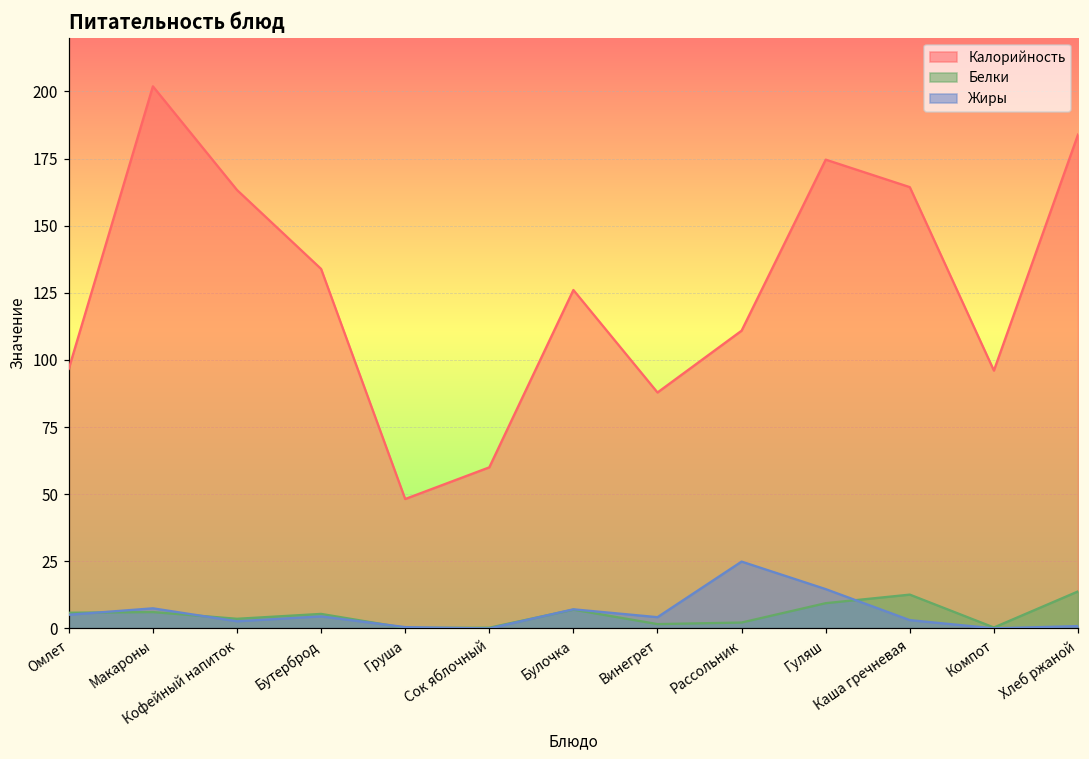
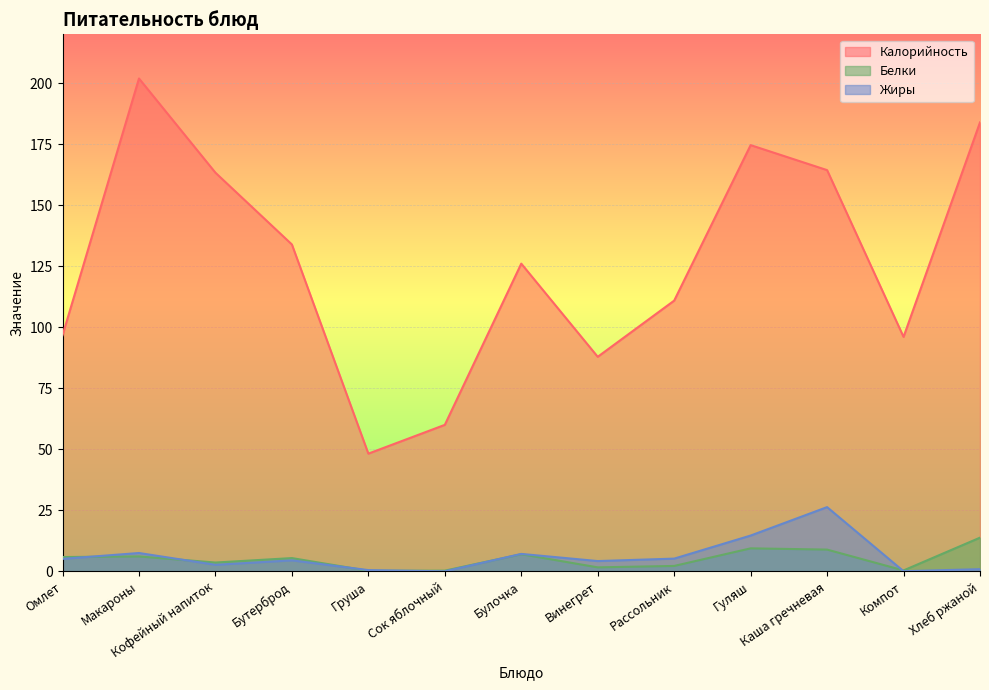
Жиры, Рассольник: 25 -> 5
Белки, Каша гречневая: 13 -> 9
Жиры, Каша гречневая: 3 -> 26
